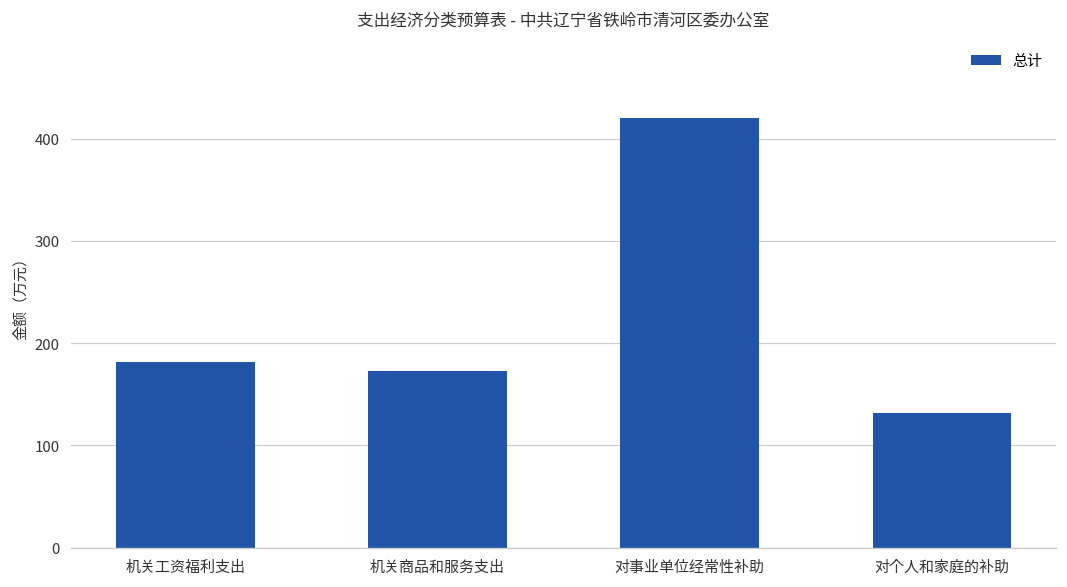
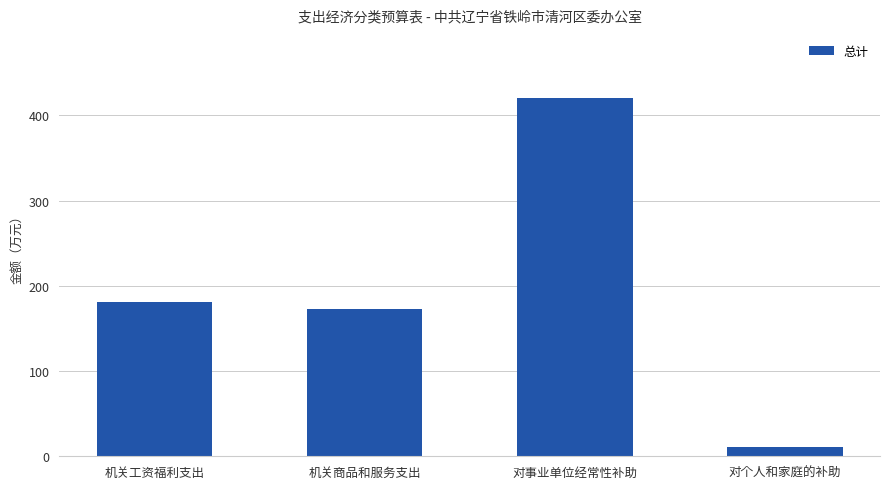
对个人和家庭的补助: 130 -> 10
